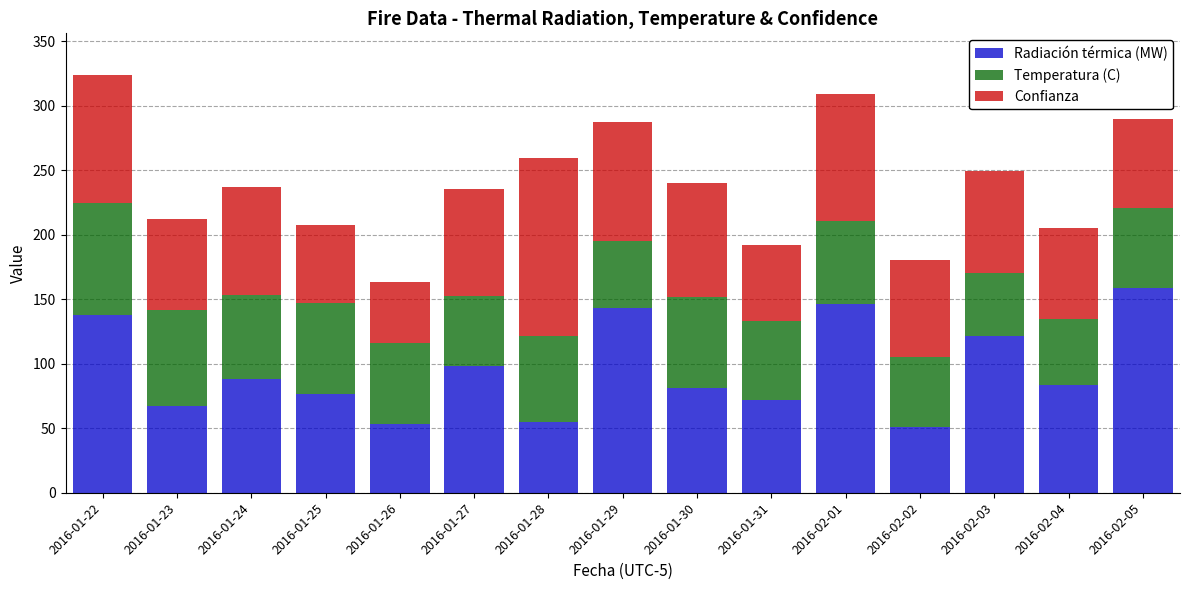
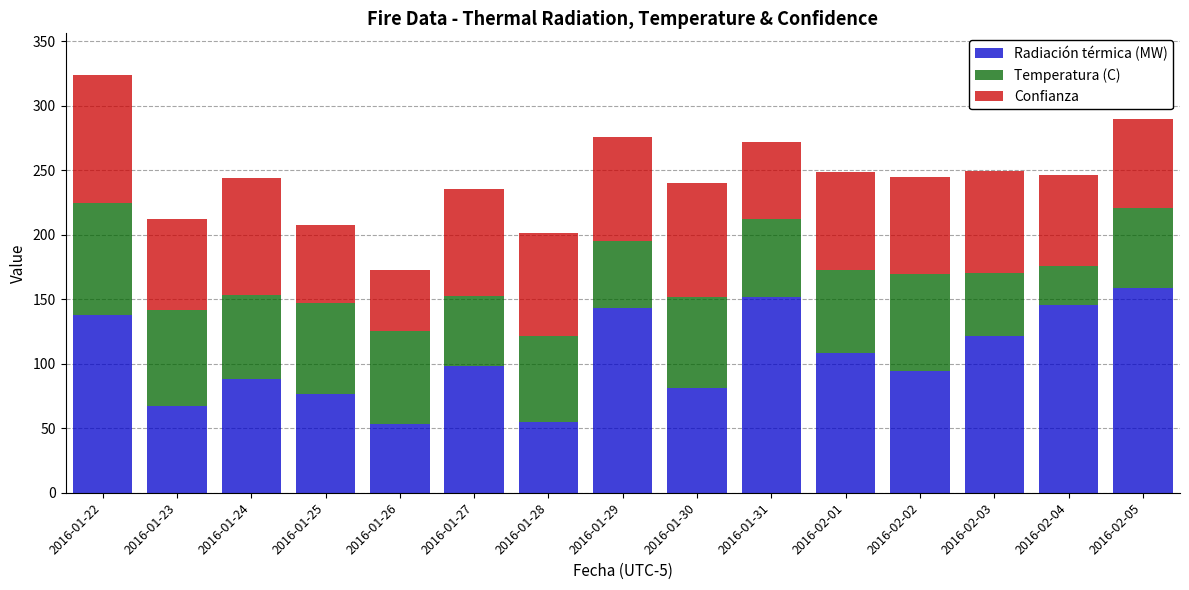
Confianza, 2016-01-24: 83 -> 90
Temperatura (C), 2016-01-26: 63 -> 72
Confianza, 2016-01-28: 138 -> 80
Confianza, 2016-01-29: 92 -> 80
Radiación térmica (MW), 2016-01-31: 72 -> 151
Radiación térmica (MW), 2016-02-01: 146 -> 108
Confianza, 2016-02-01: 98 -> 76
Radiación térmica (MW), 2016-02-02: 51 -> 95
Temperatura (C), 2016-02-02: 54 -> 75
Radiación térmica (MW), 2016-02-04: 83 -> 146
Temperatura (C), 2016-02-04: 52 -> 30
